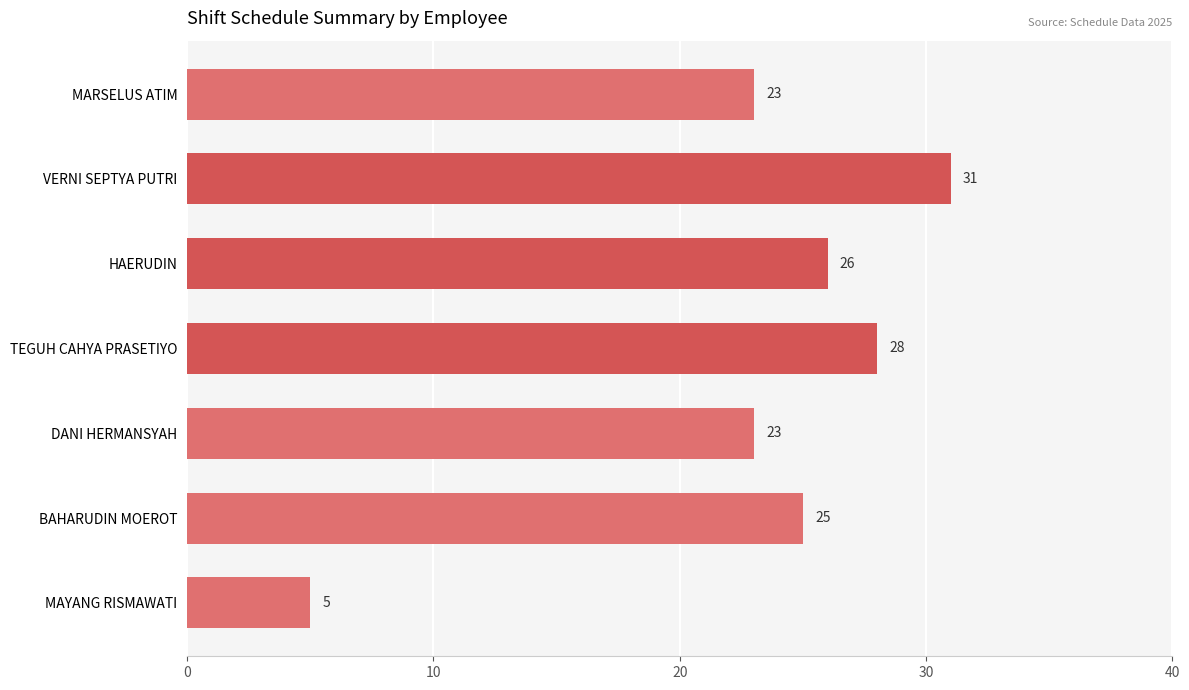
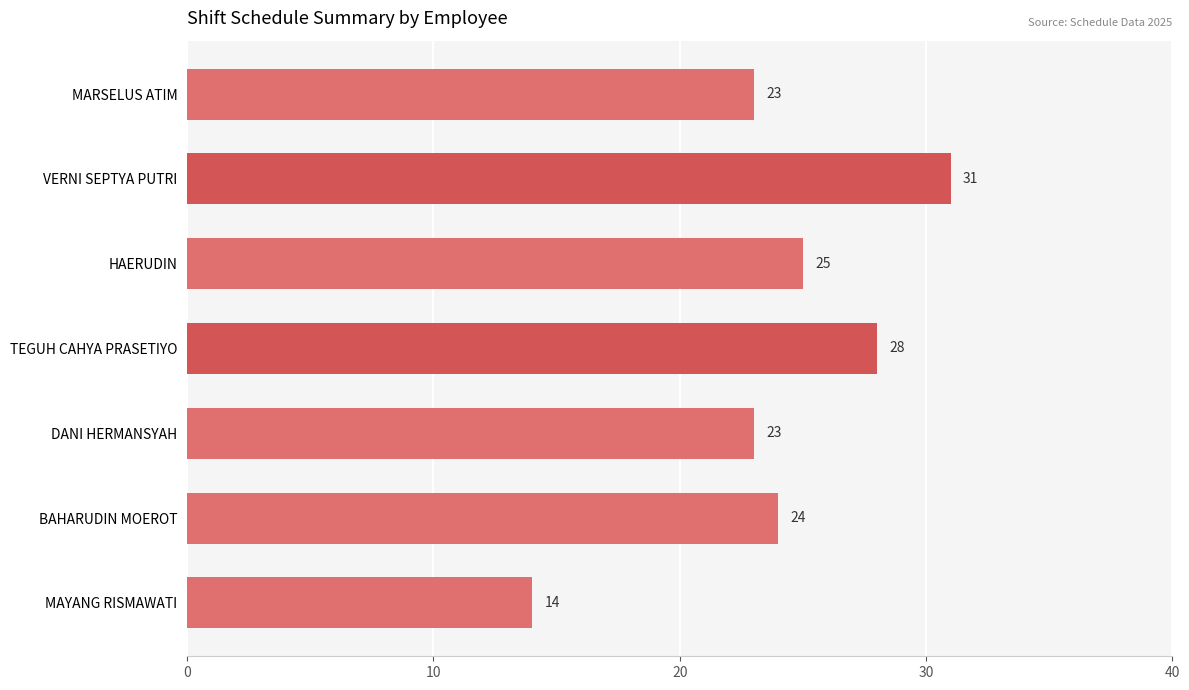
HAERUDIN: 26 -> 25
BAHARUDIN MOEROT: 25 -> 24
MAYANG RISMAWATI: 5 -> 14
